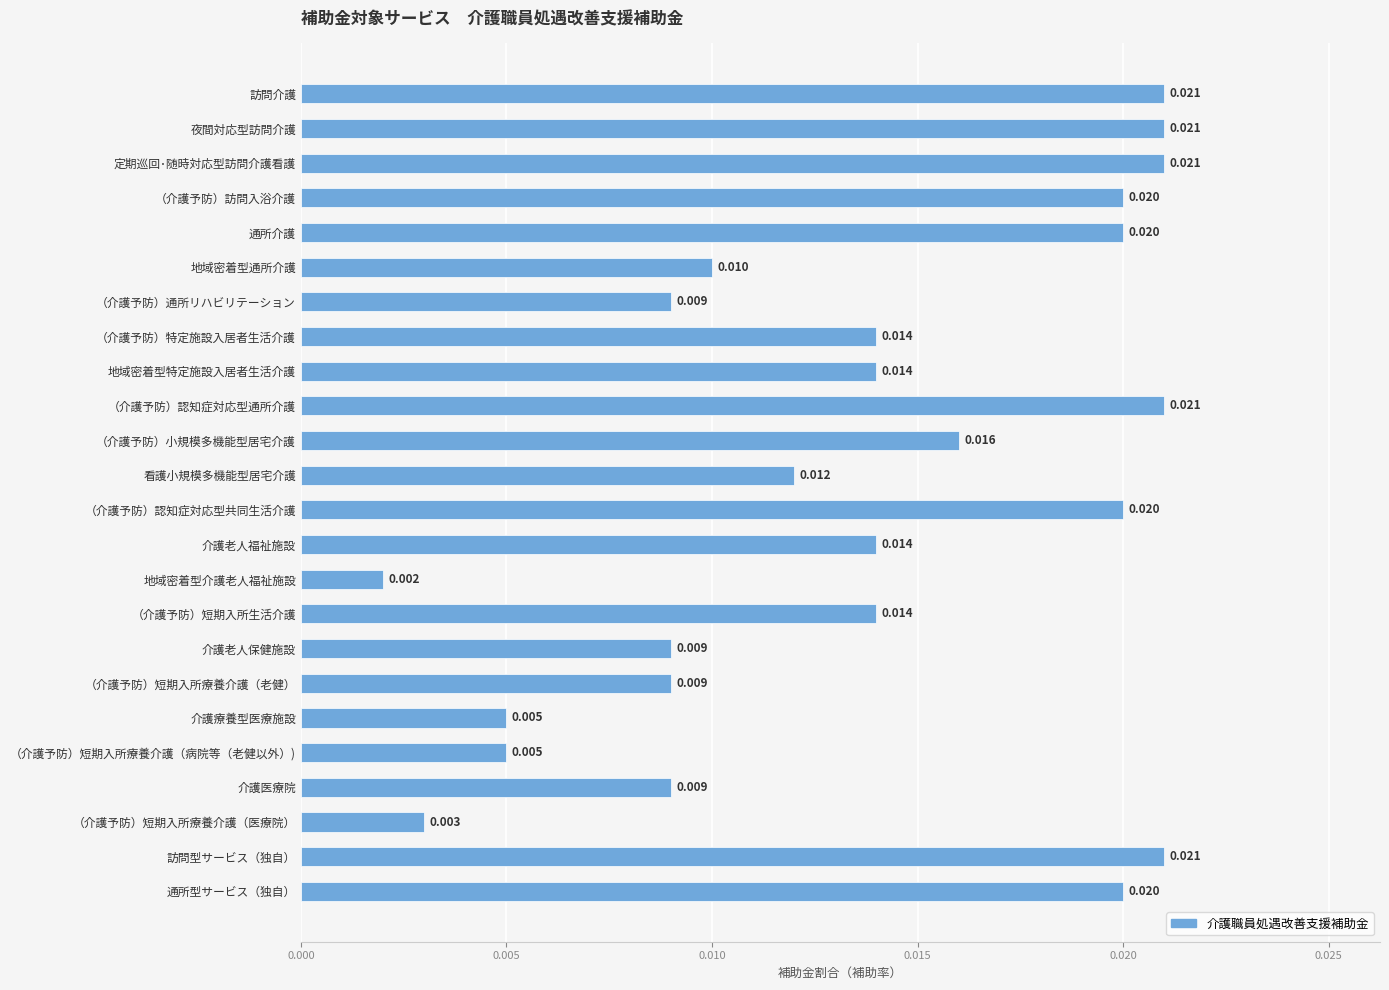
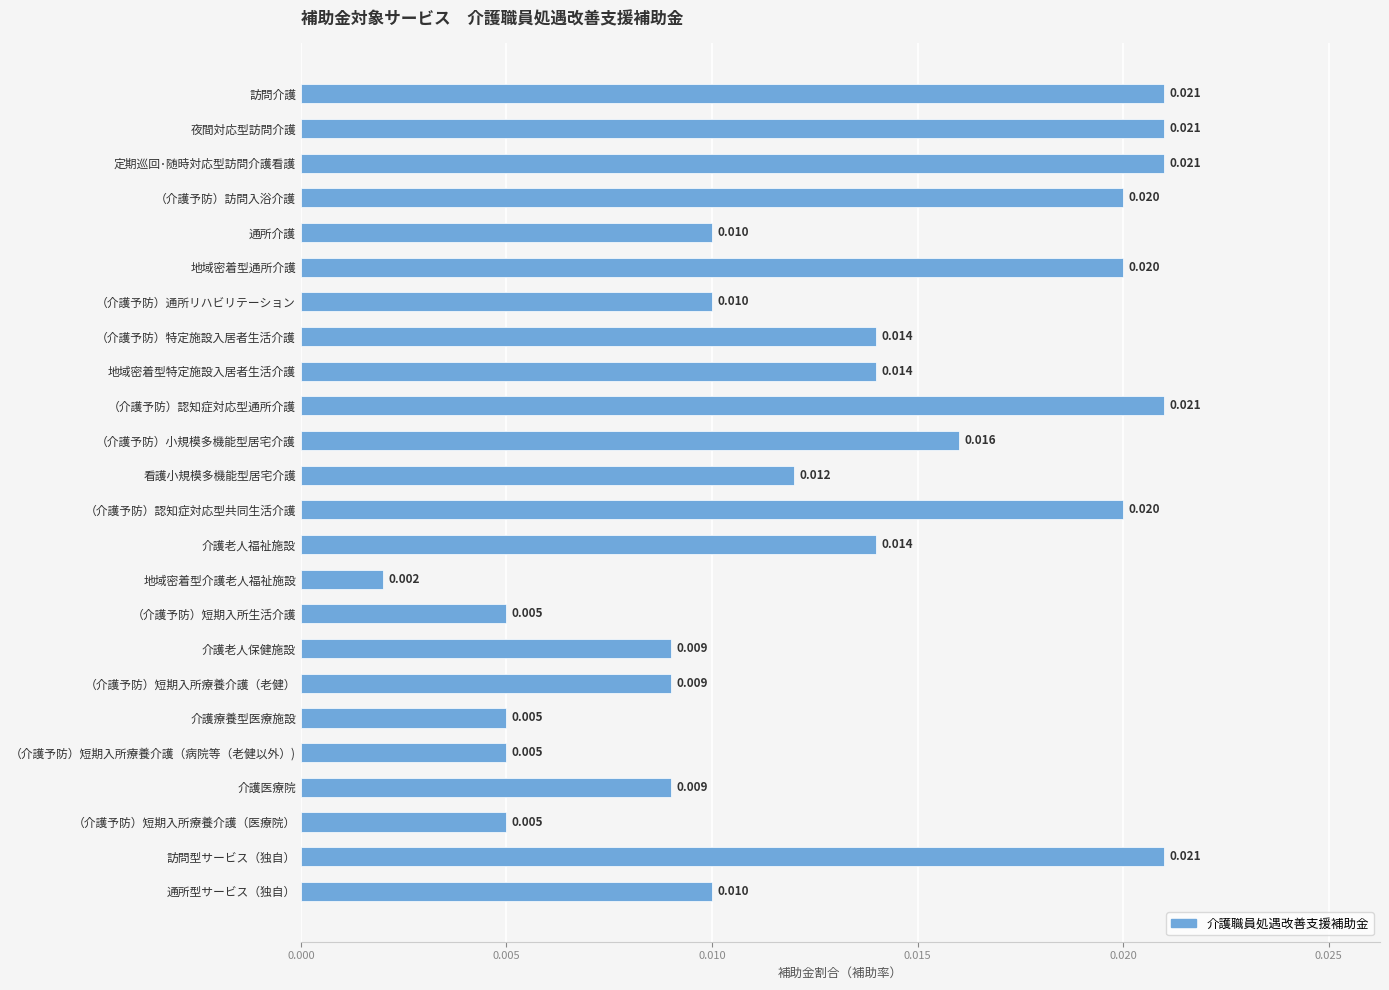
通所介護: 0.020 -> 0.010
地域密着型通所介護: 0.010 -> 0.020
（介護予防）通所リハビリテーション: 0.009 -> 0.010
（介護予防）短期入所生活介護: 0.014 -> 0.005
（介護予防）短期入所療養介護（医療院）: 0.003 -> 0.005
通所型サービス（独自）: 0.020 -> 0.010
